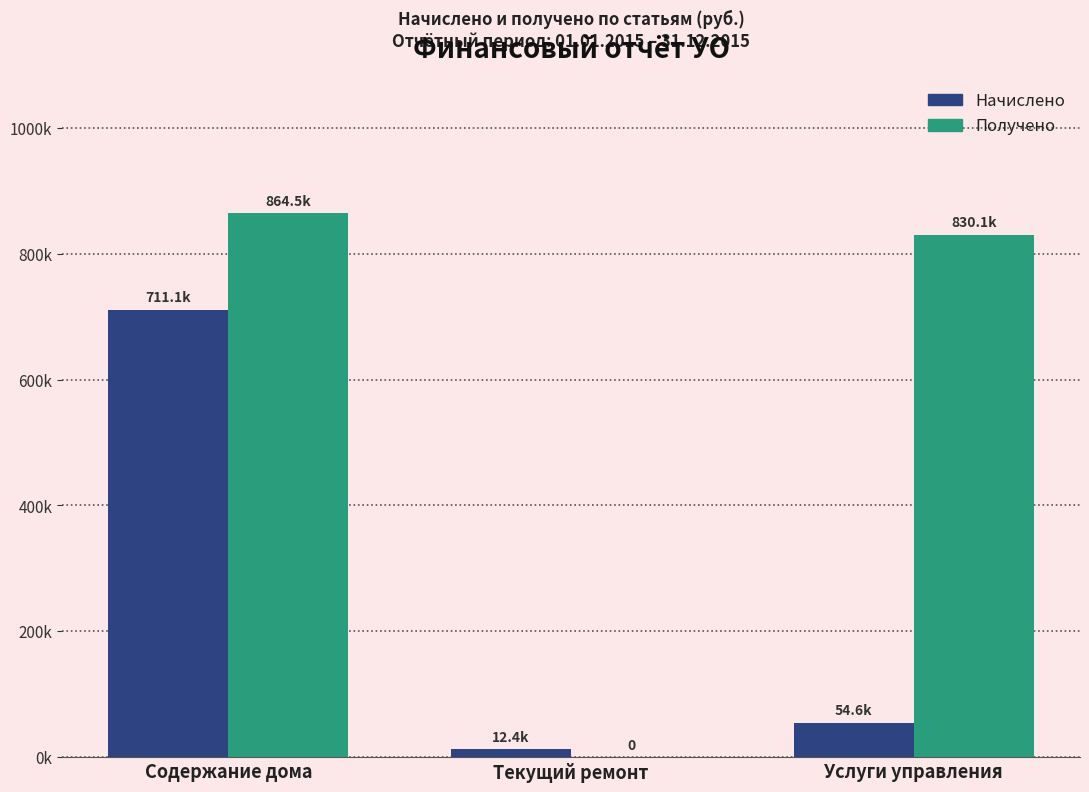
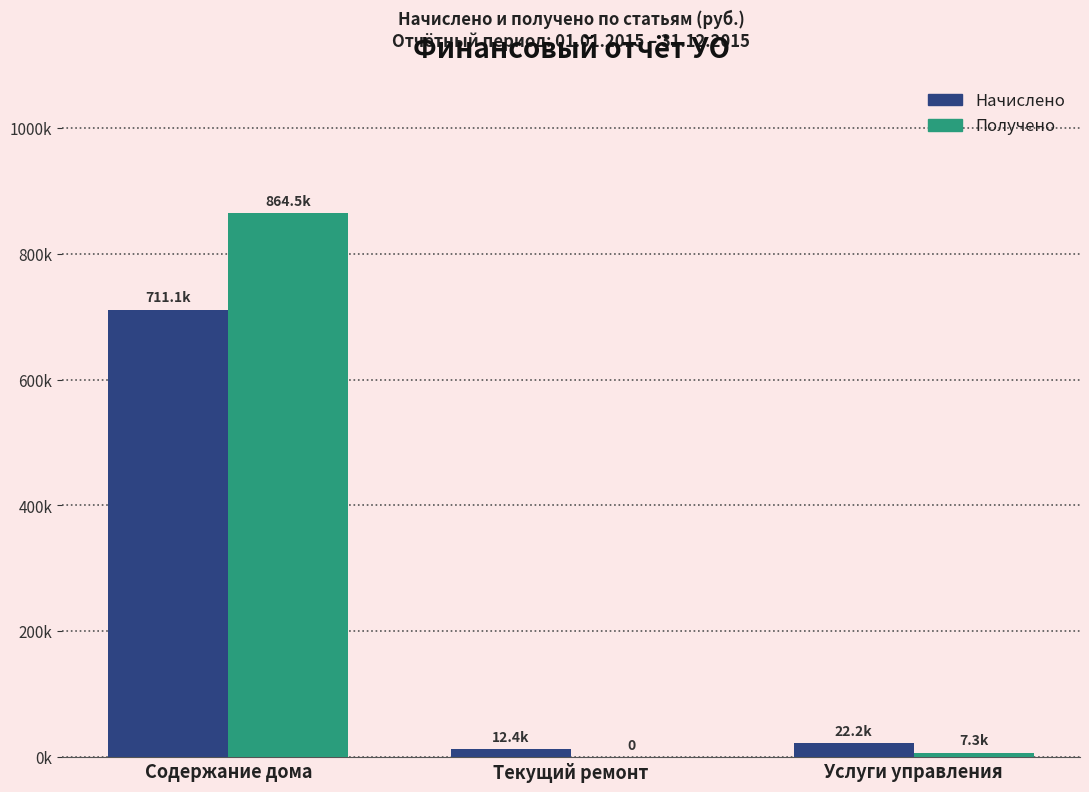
Начислено, Услуги управления: 54.6k -> 22.2k
Получено, Услуги управления: 830.1k -> 7.3k
